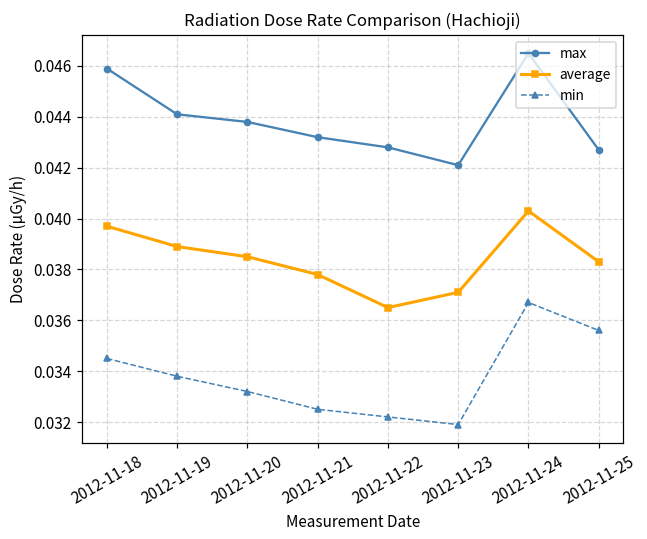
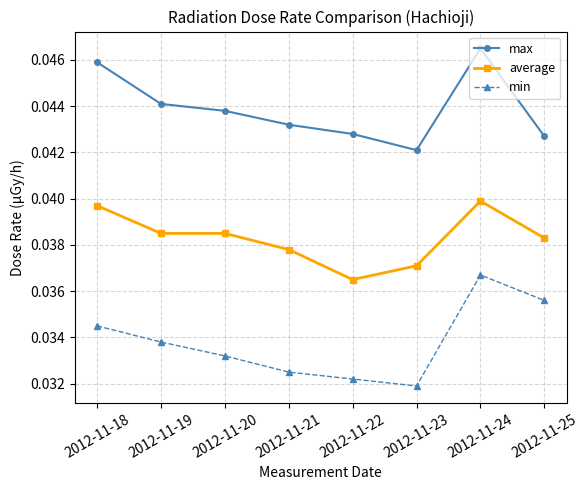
average, 2012-11-19: 0.0389 -> 0.0385
average, 2012-11-24: 0.0403 -> 0.0399
